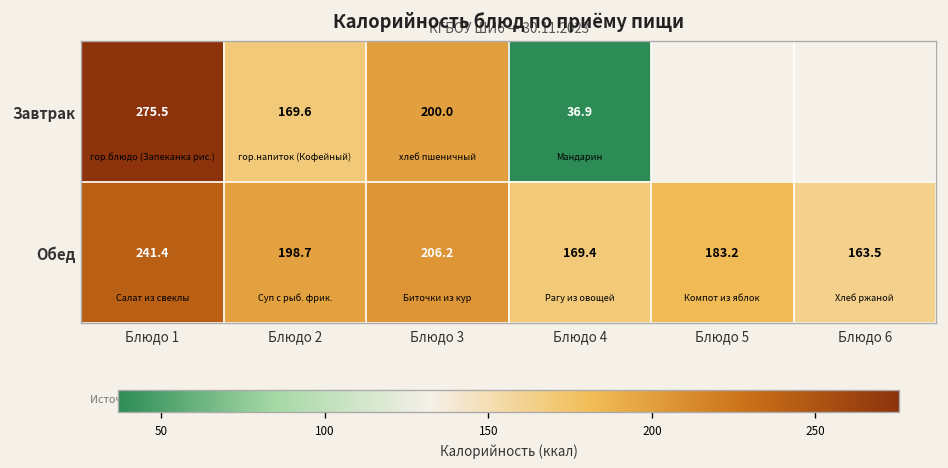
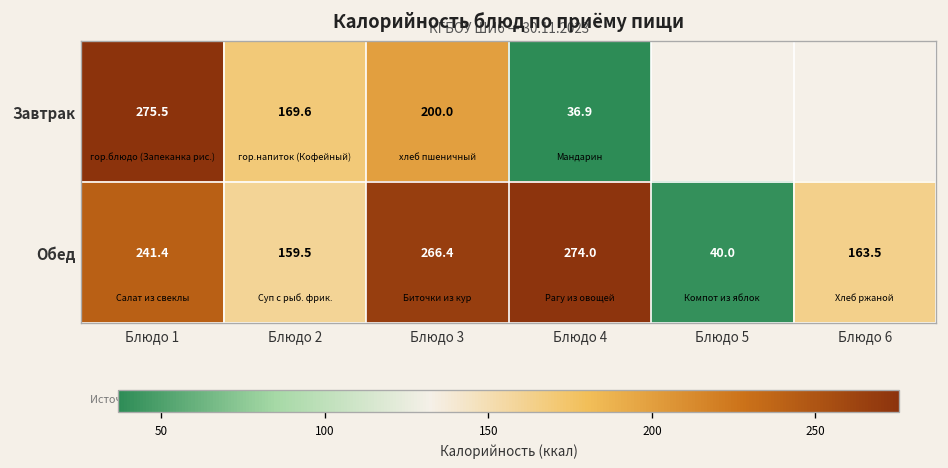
Обед, Блюдо 2: 198.7 -> 159.5
Обед, Блюдо 3: 206.2 -> 266.4
Обед, Блюдо 4: 169.4 -> 274.0
Обед, Блюдо 5: 183.2 -> 40.0
